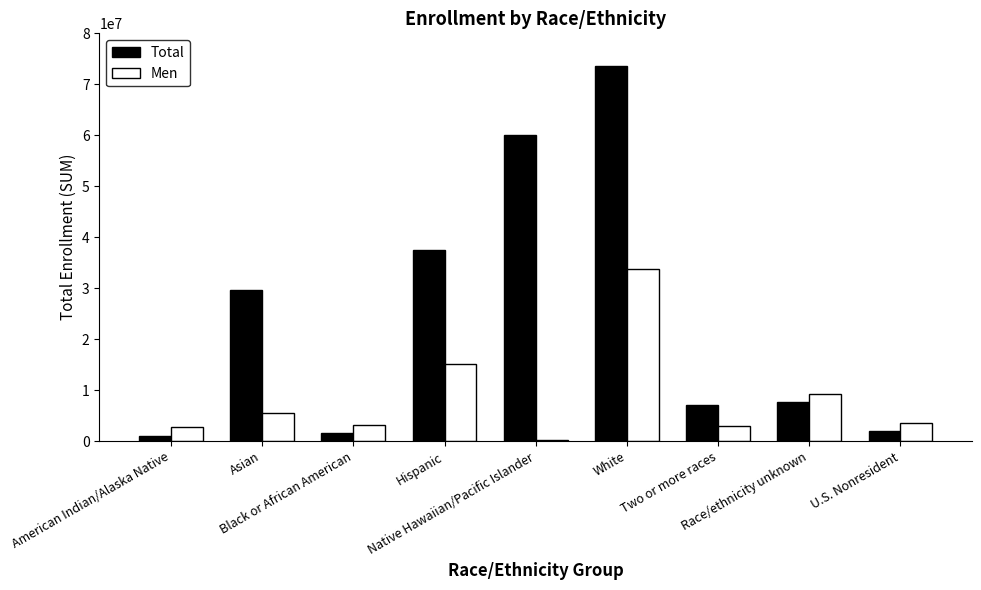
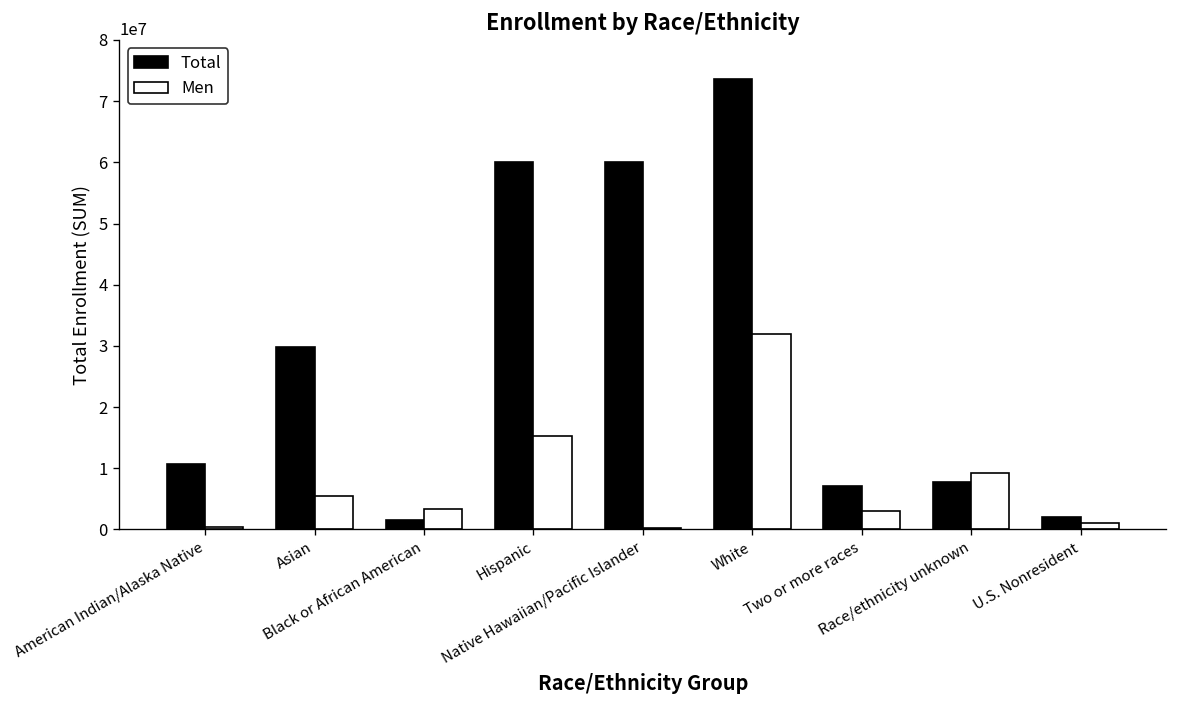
Total, American Indian/Alaska Native: 1000000 -> 11000000
Men, American Indian/Alaska Native: 3000000 -> 0
Total, Hispanic: 37000000 -> 60000000
Men, White: 34000000 -> 32000000
Men, U.S. Nonresident: 4000000 -> 1000000
